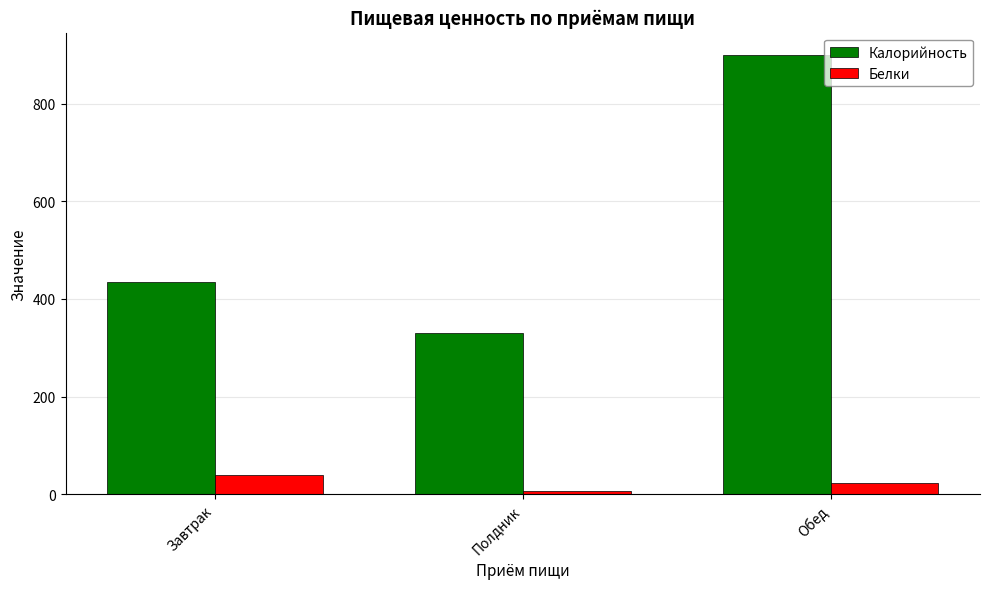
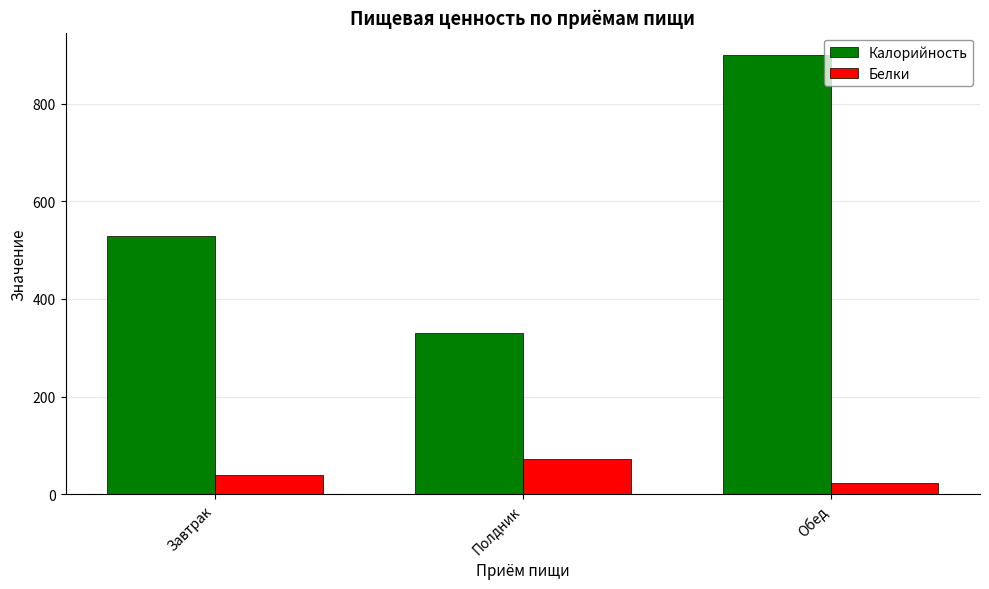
Калорийность, Завтрак: 430 -> 530
Белки, Полдник: 10 -> 70
